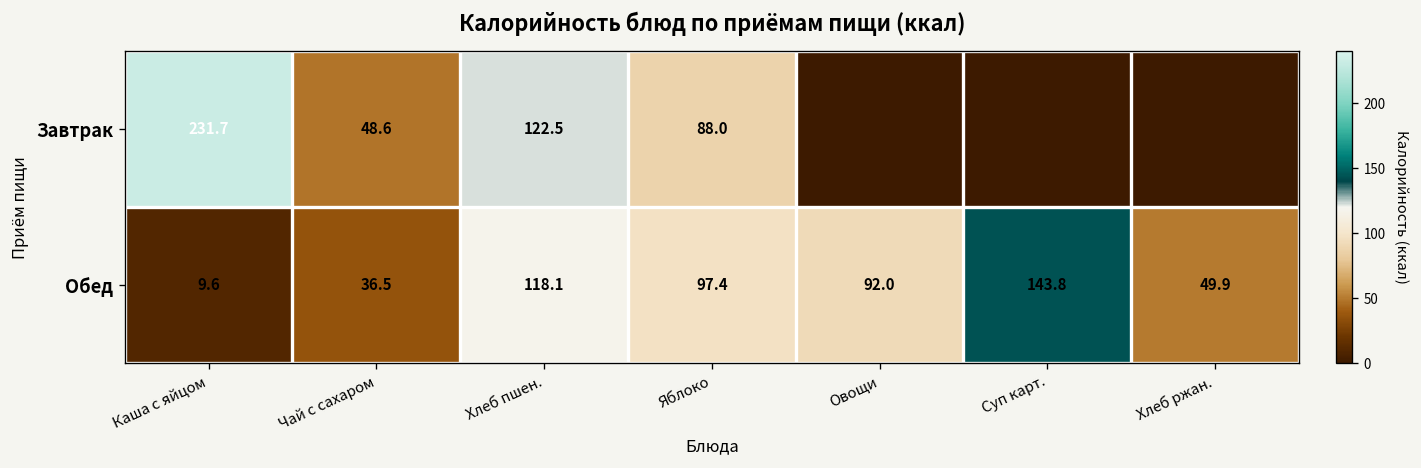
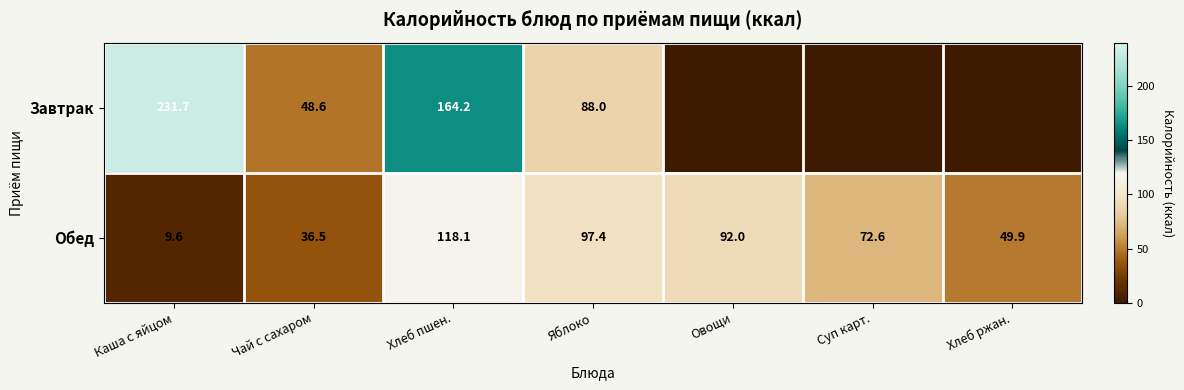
Завтрак, Хлеб пшен.: 122.5 -> 164.2
Обед, Суп карт.: 143.8 -> 72.6
